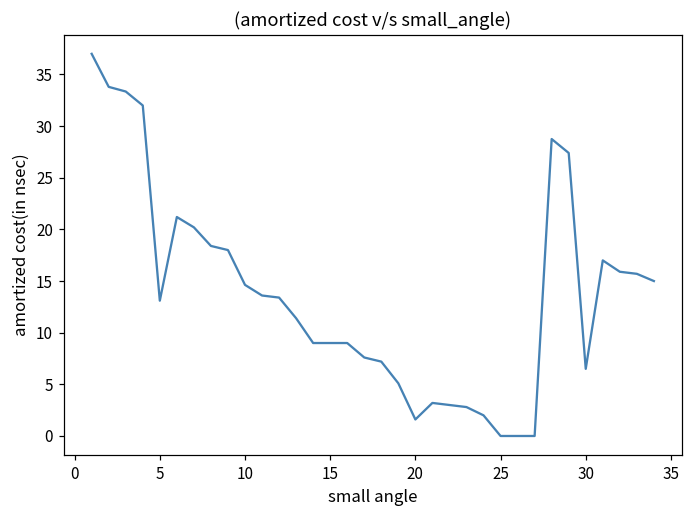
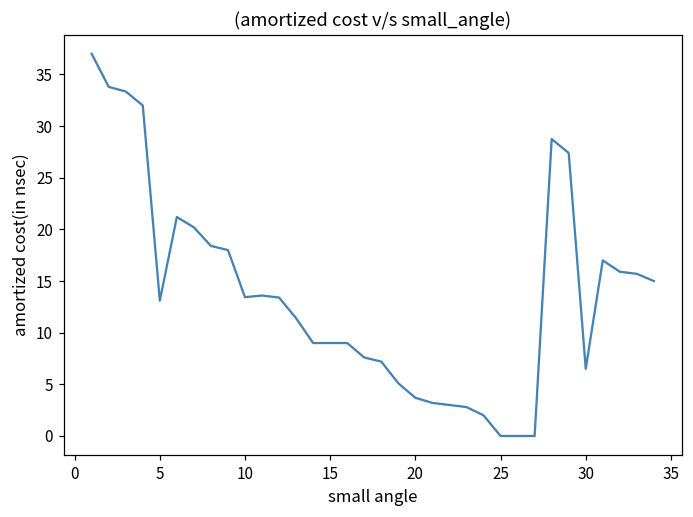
10: 15 -> 13
20: 2 -> 4
